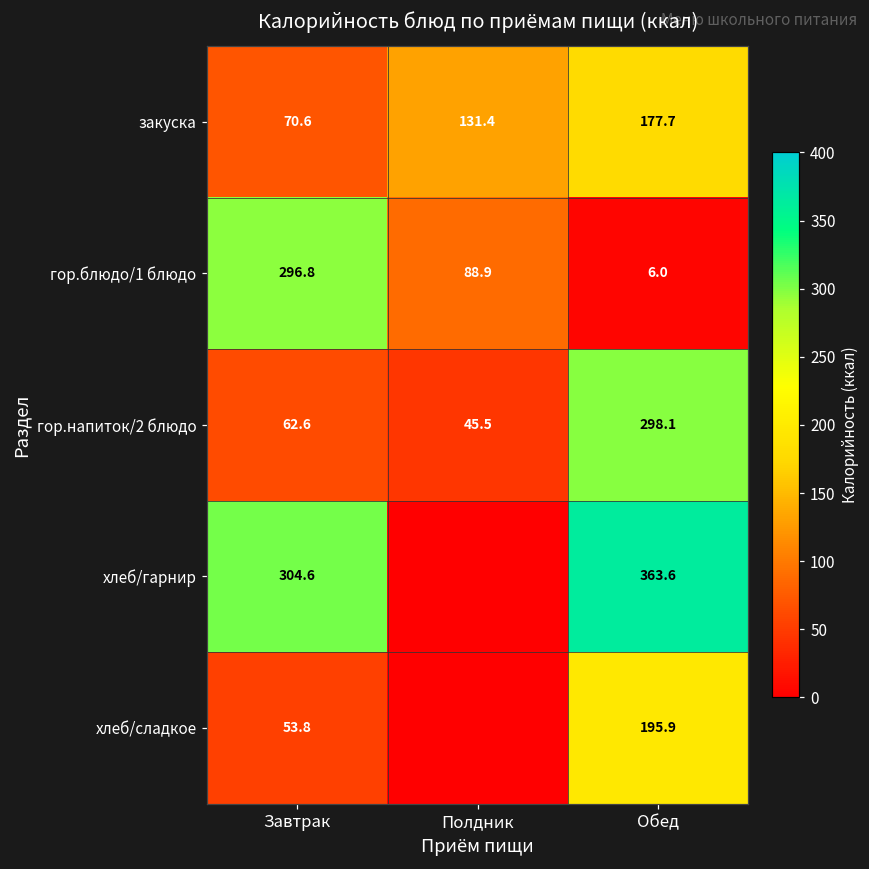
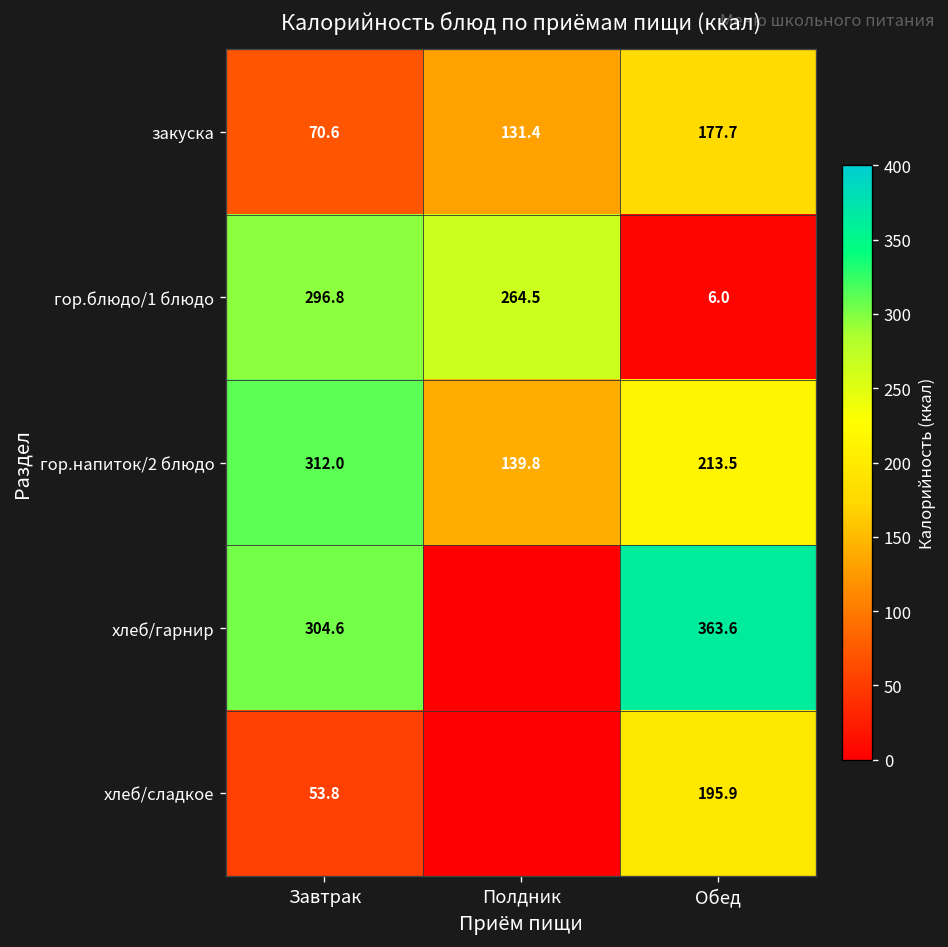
гор.блюдо/1 блюдо, Полдник: 88.9 -> 264.5
гор.напиток/2 блюдо, Завтрак: 62.6 -> 312.0
гор.напиток/2 блюдо, Полдник: 45.5 -> 139.8
гор.напиток/2 блюдо, Обед: 298.1 -> 213.5
